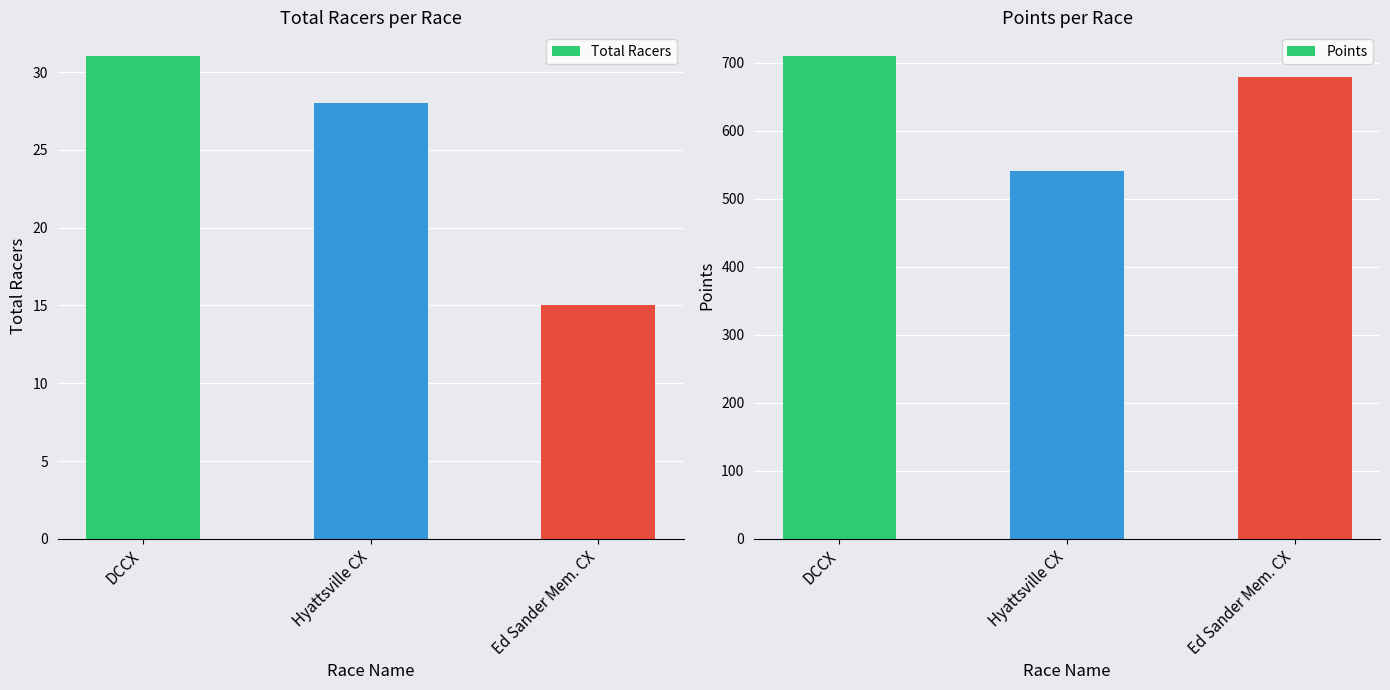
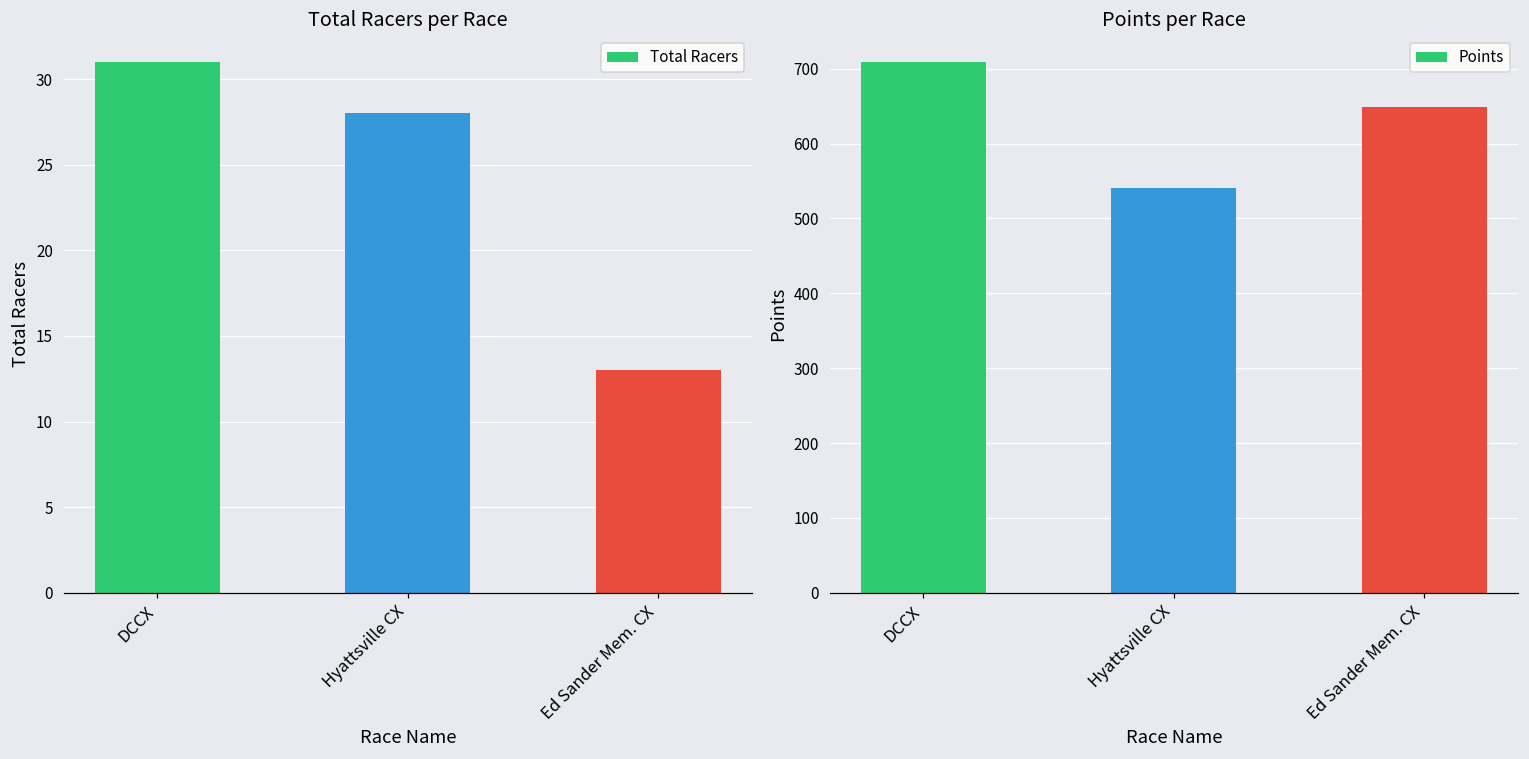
Total Racers per Race, Ed Sander Mem. CX: 15 -> 13
Points per Race, Ed Sander Mem. CX: 680 -> 650
